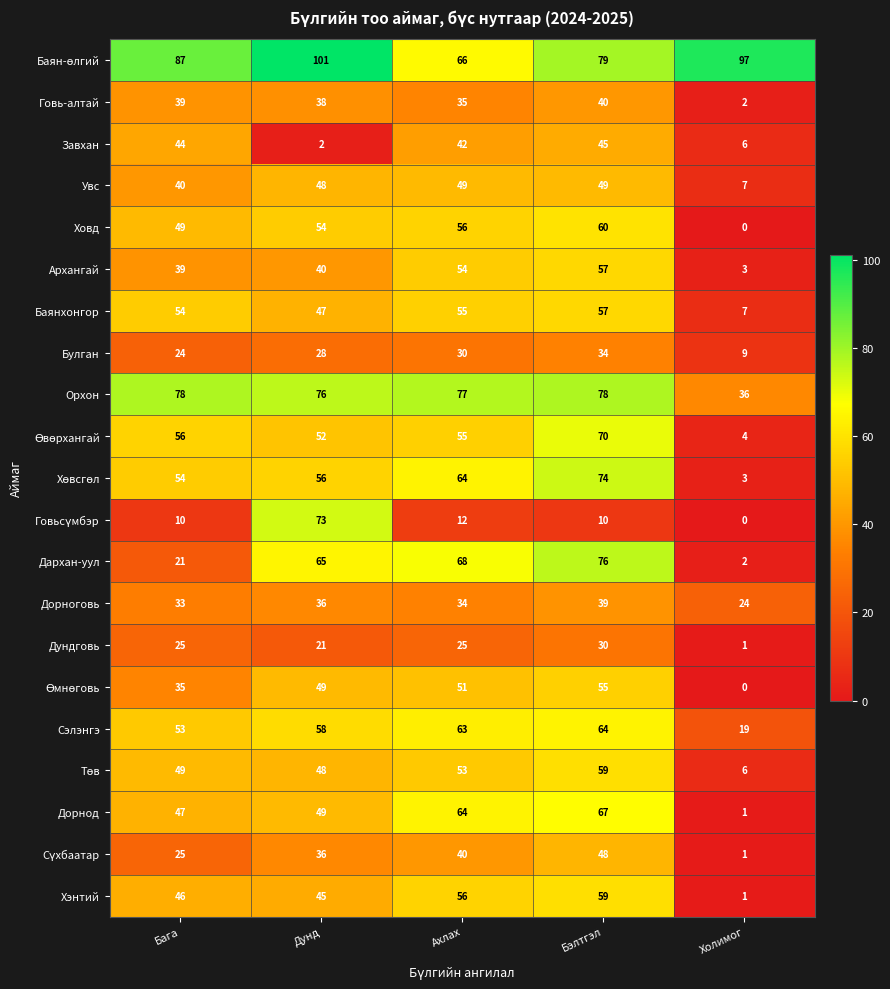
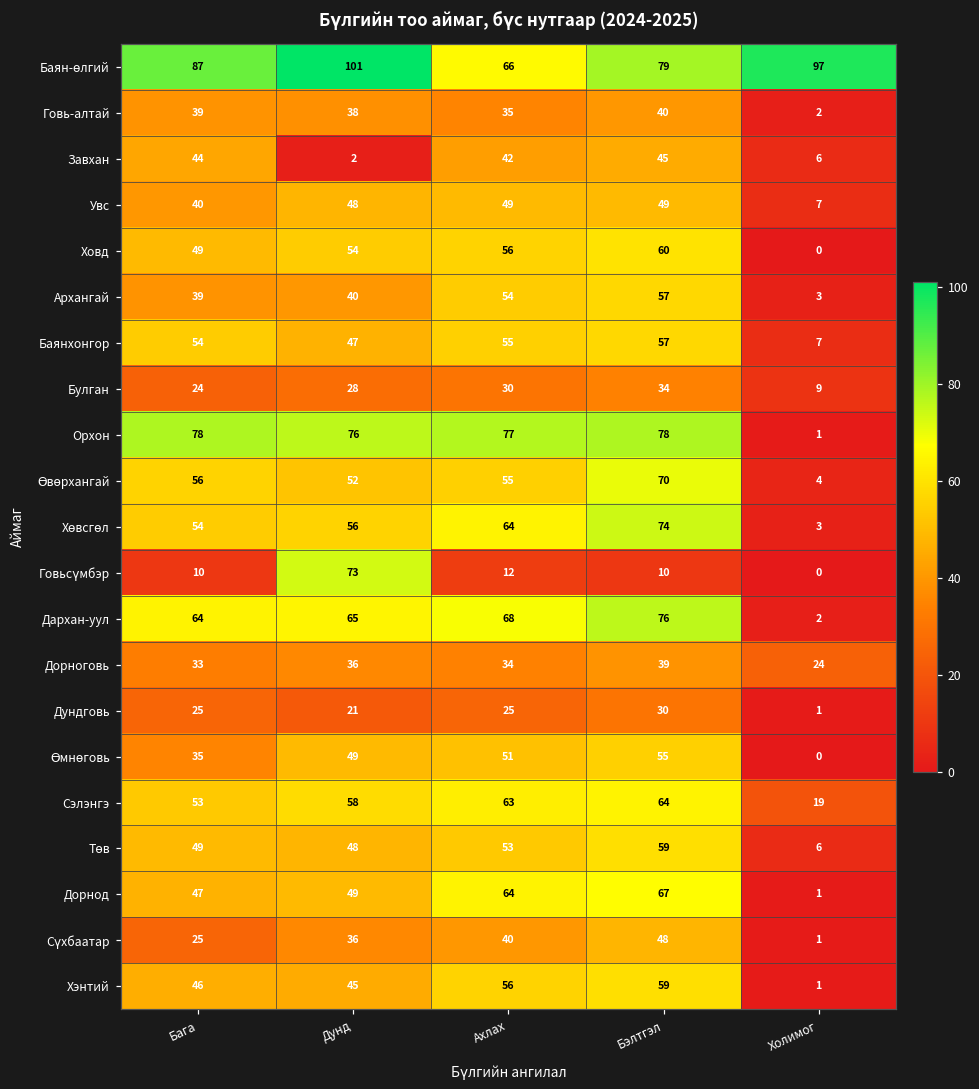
Орхон, Холимог: 36 -> 1
Дархан-уул, Бага: 21 -> 64
